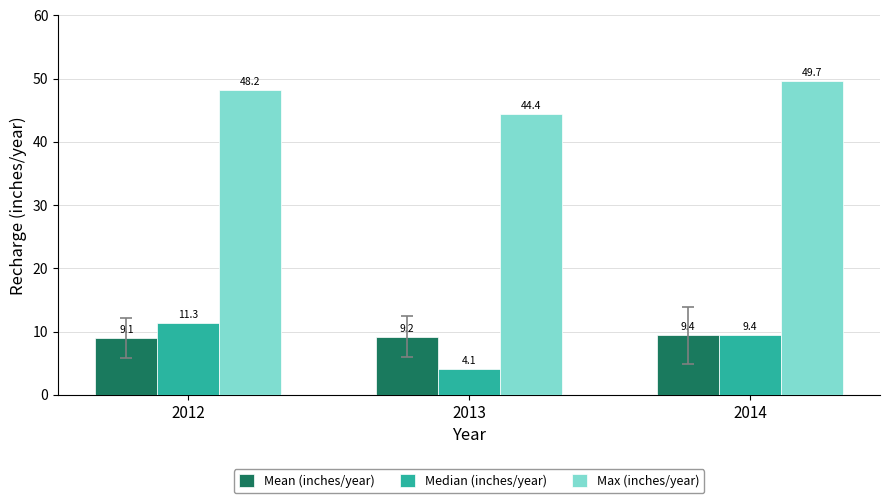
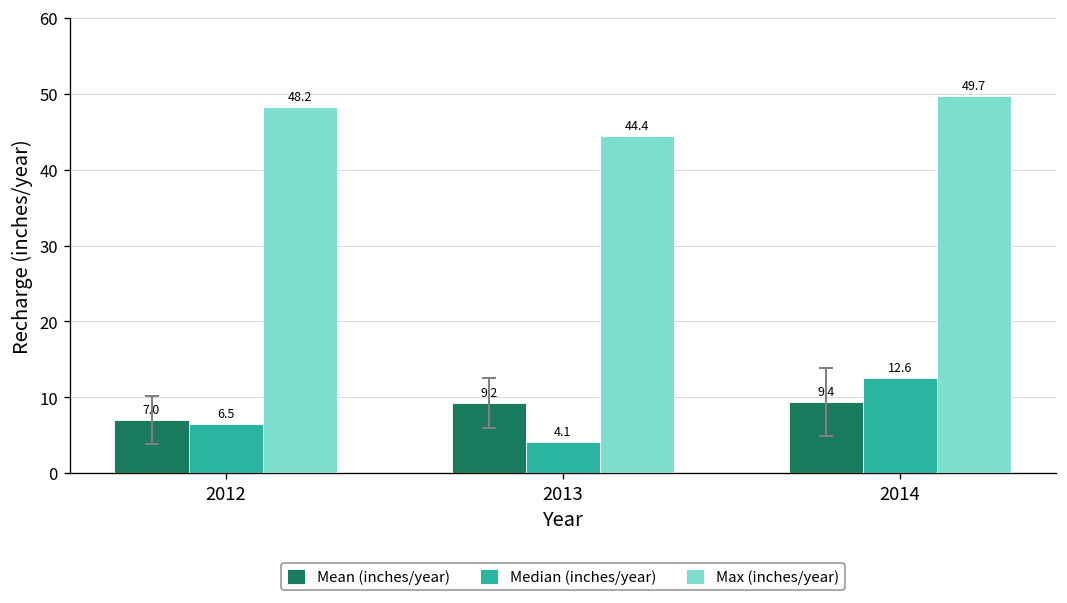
Mean (inches/year), 2012: 9.1 -> 7.0
Median (inches/year), 2012: 11.3 -> 6.5
Median (inches/year), 2014: 9.4 -> 12.6
